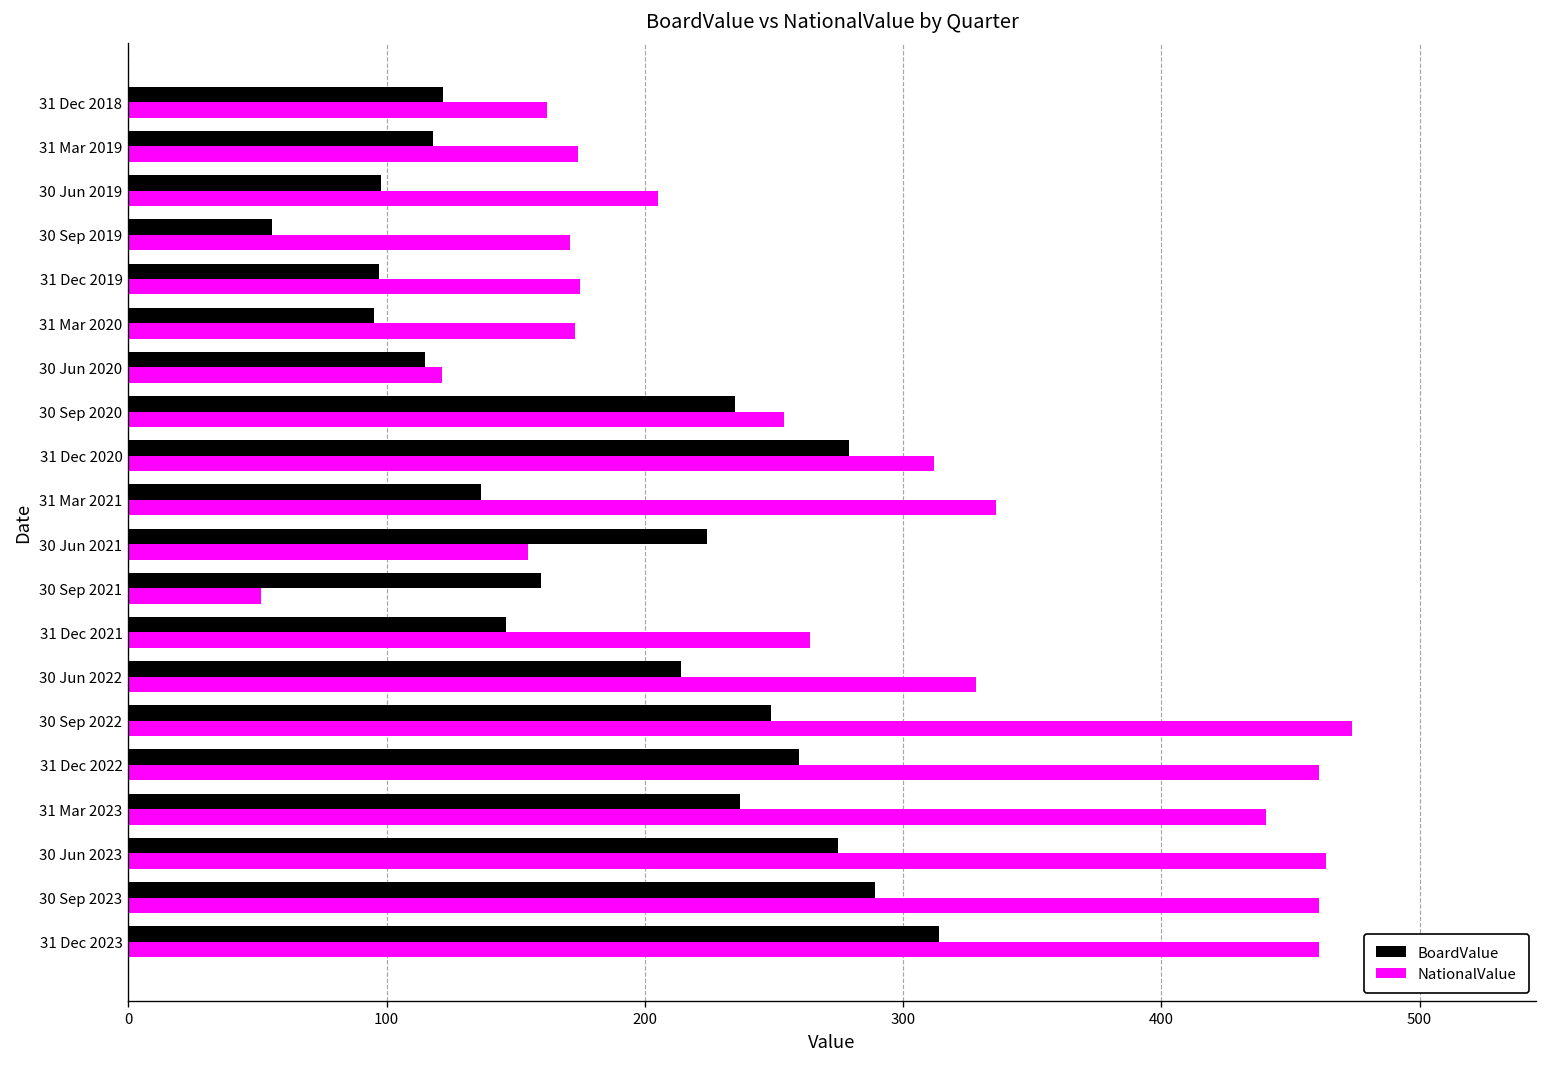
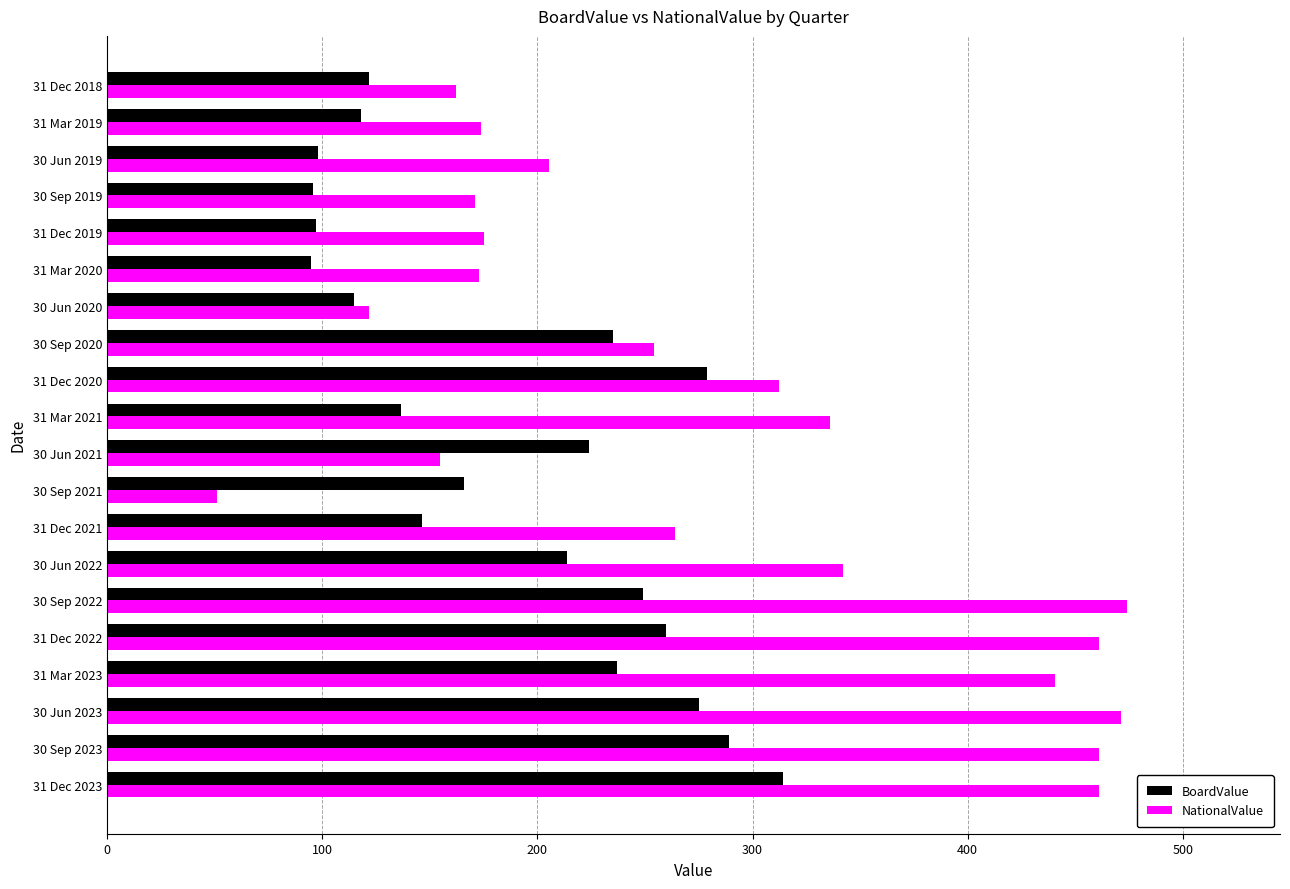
BoardValue, 30 Sep 2019: 56 -> 96
BoardValue, 30 Sep 2021: 160 -> 166
NationalValue, 30 Jun 2022: 328 -> 342
NationalValue, 30 Jun 2023: 464 -> 471
